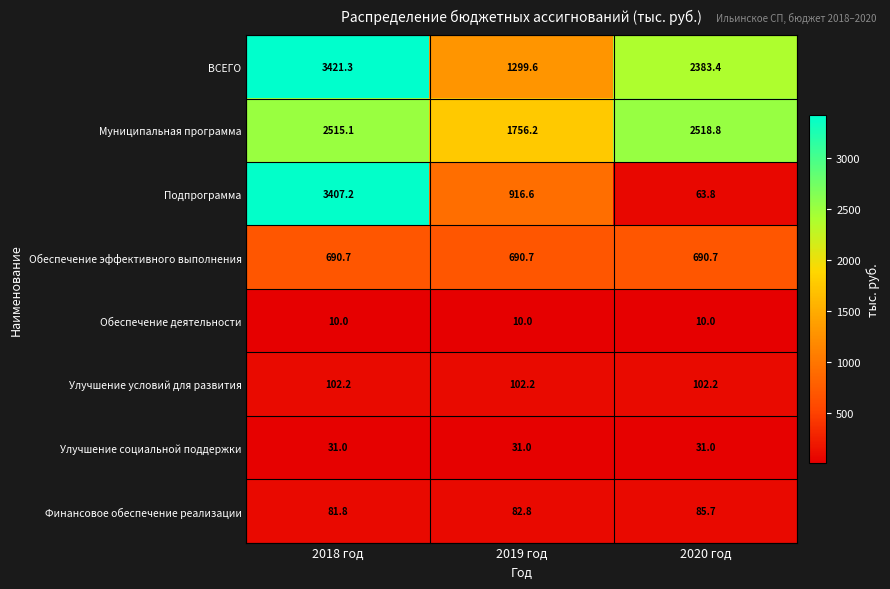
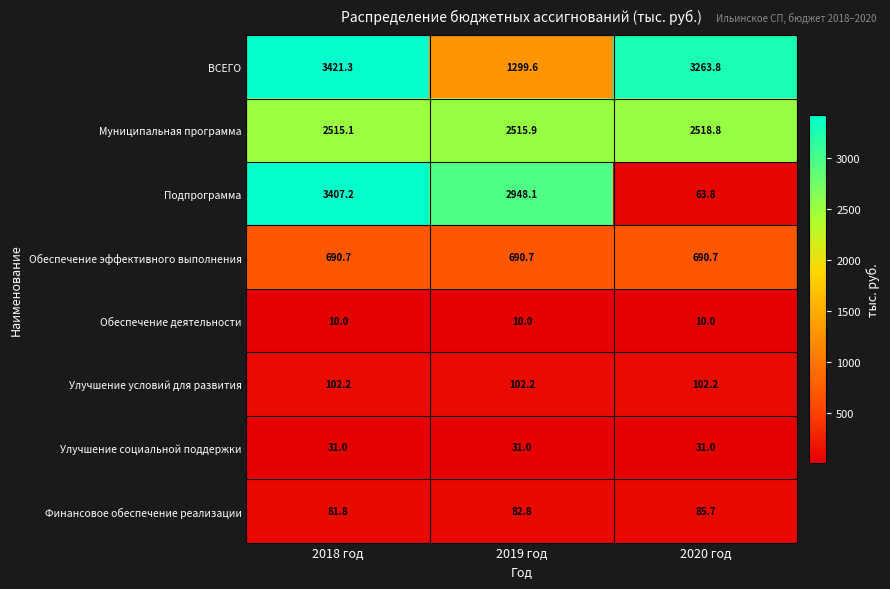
ВСЕГО, 2020 год: 2383.4 -> 3263.8
Муниципальная программа, 2019 год: 1756.2 -> 2515.9
Подпрограмма, 2019 год: 916.6 -> 2948.1
